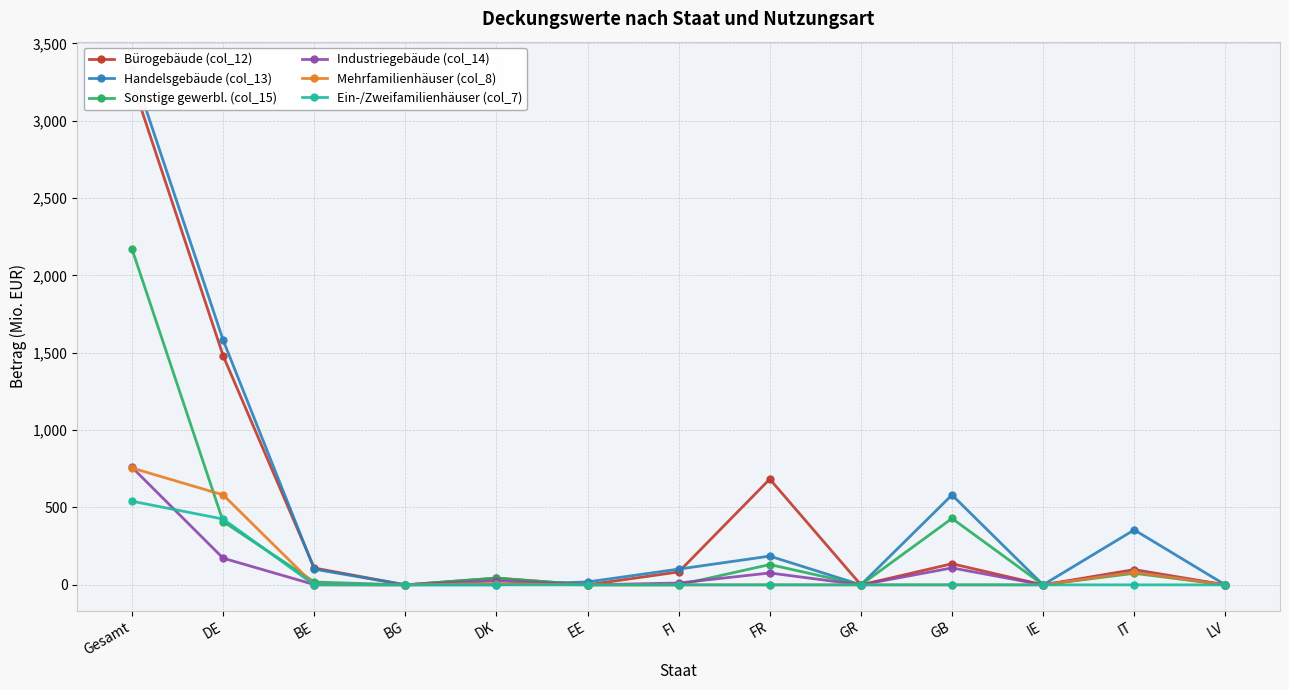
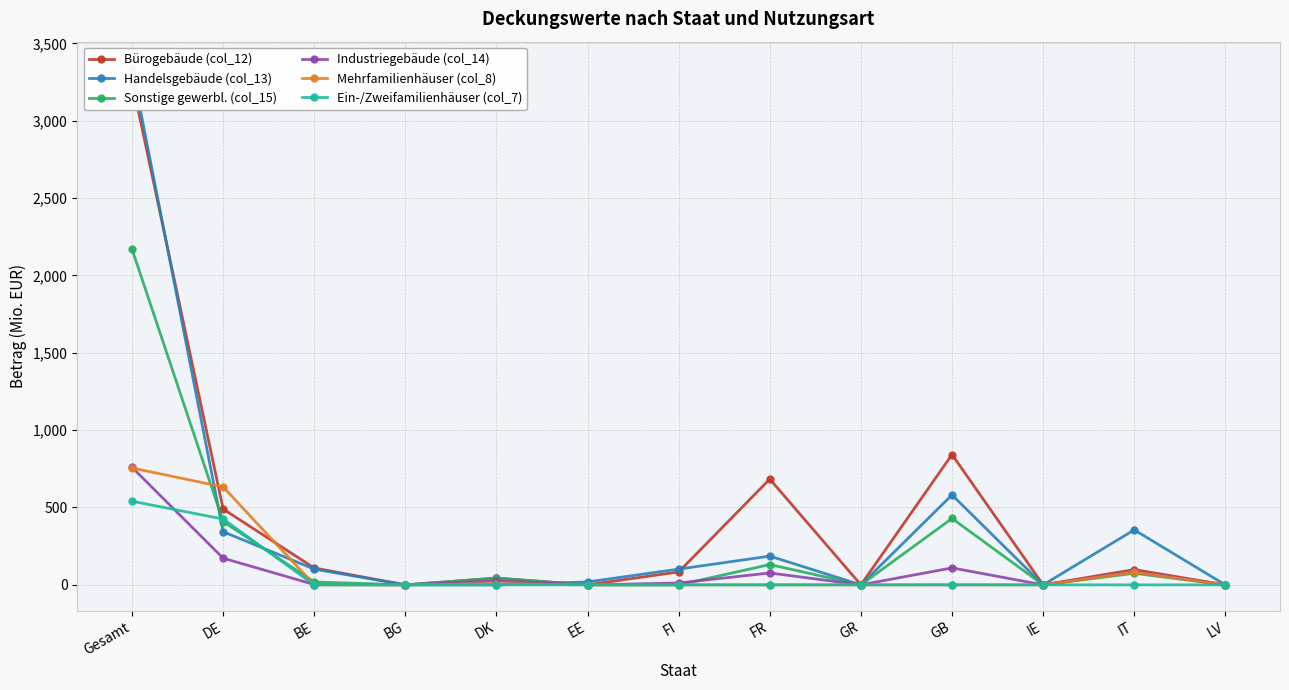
Bürogebäude (col_12), DE: 1,480 -> 490
Handelsgebäude (col_13), DE: 1,580 -> 340
Mehrfamilienhäuser (col_8), DE: 580 -> 630
Bürogebäude (col_12), GB: 140 -> 840
